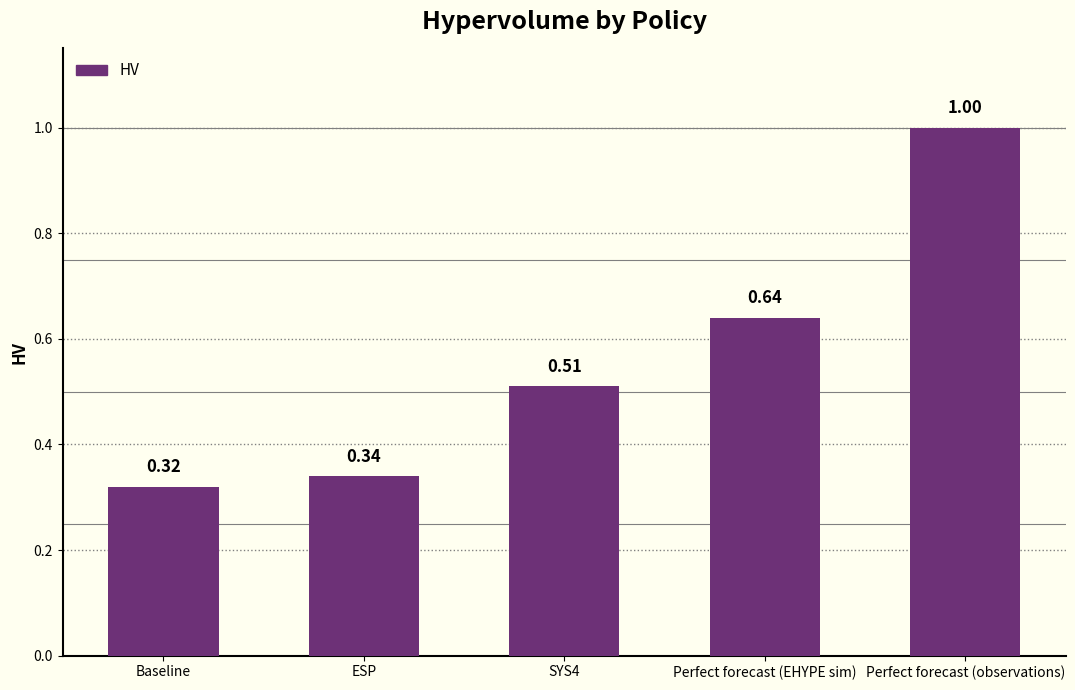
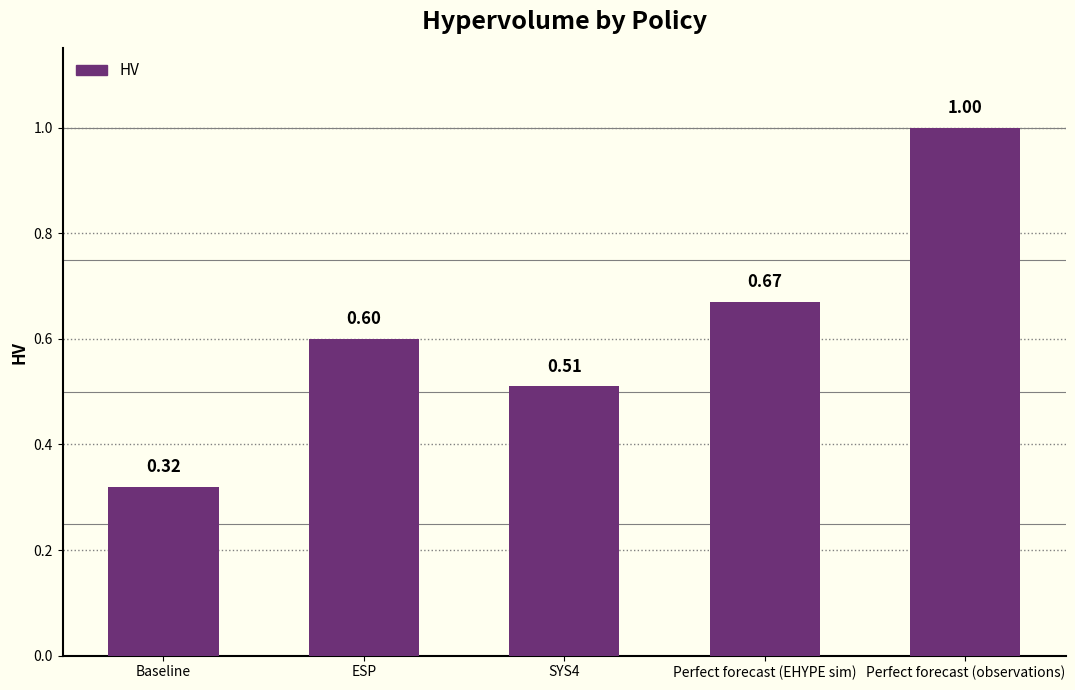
ESP: 0.34 -> 0.60
Perfect forecast (EHYPE sim): 0.64 -> 0.67
